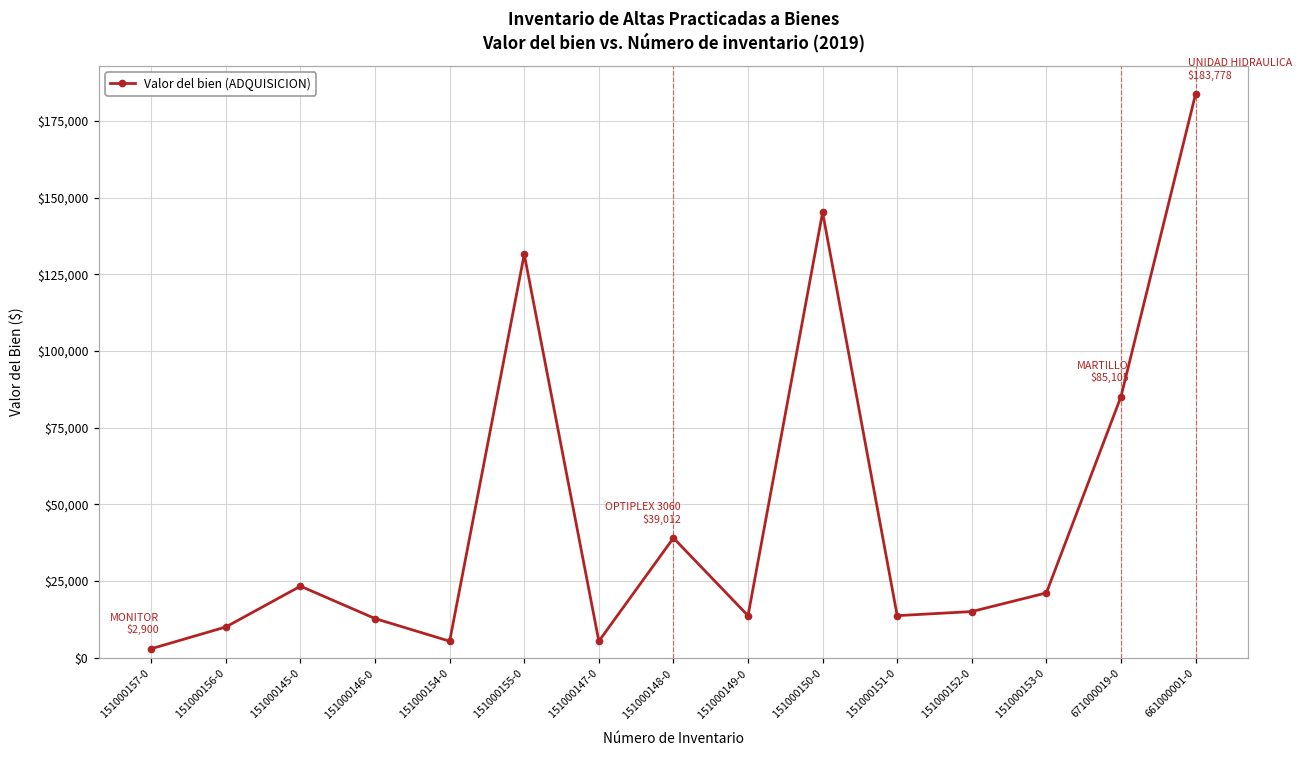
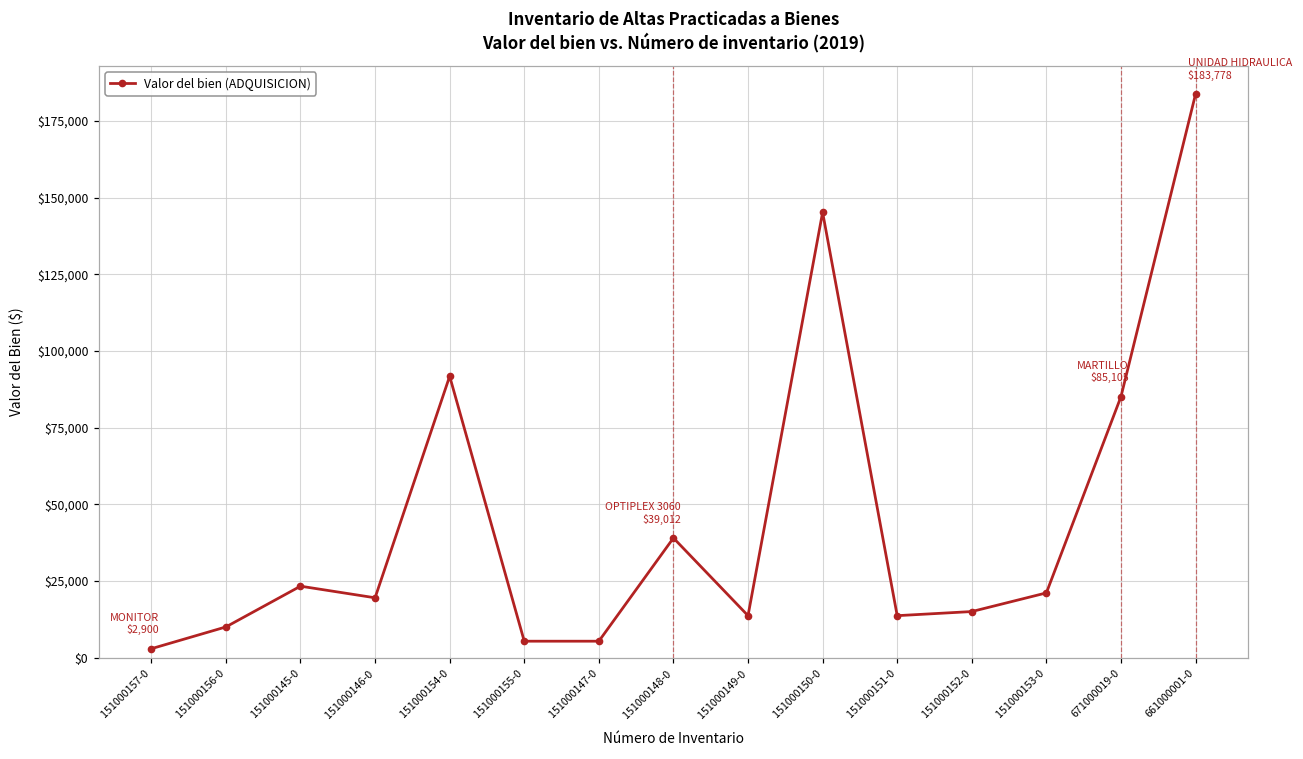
151000146-0: $13,000 -> $20,000
151000154-0: $5,000 -> $92,000
151000155-0: $132,000 -> $5,000
